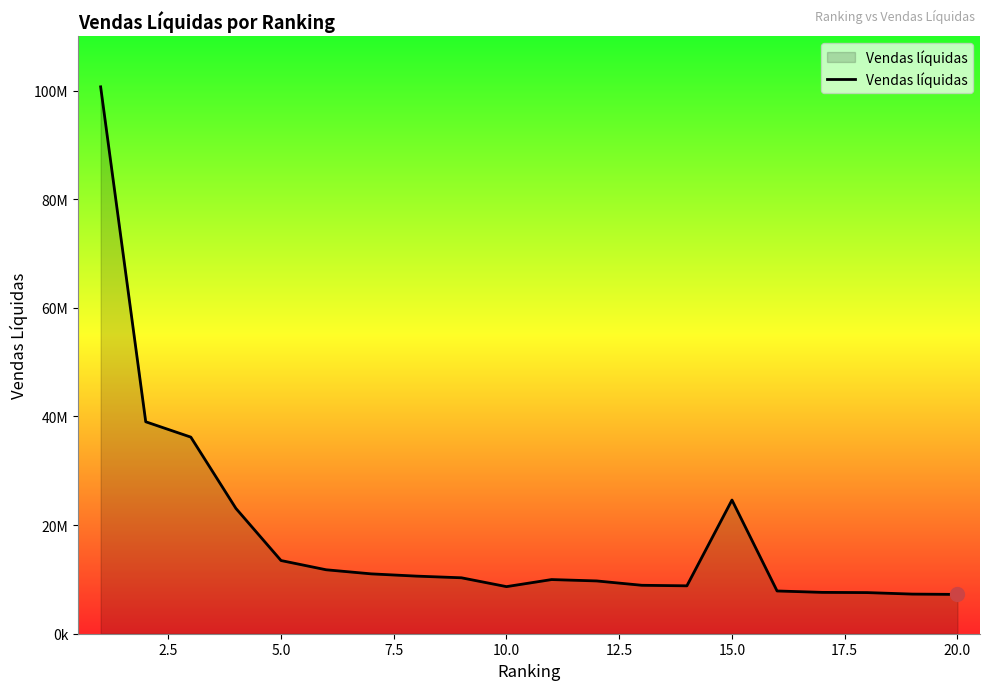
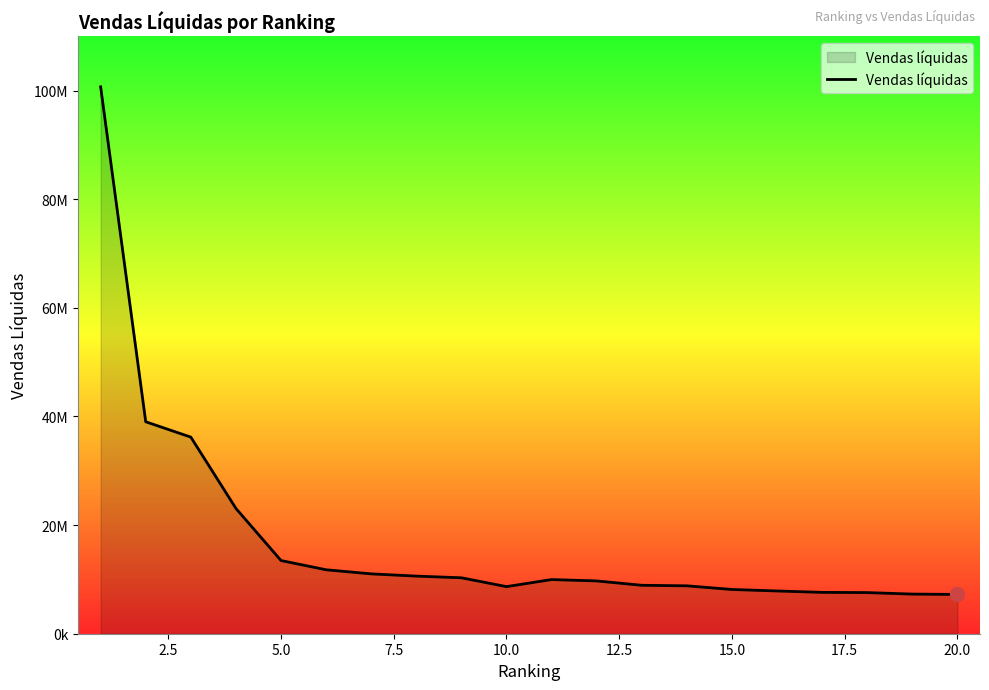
Vendas líquidas, 15.0: 25000000 -> 8000000
